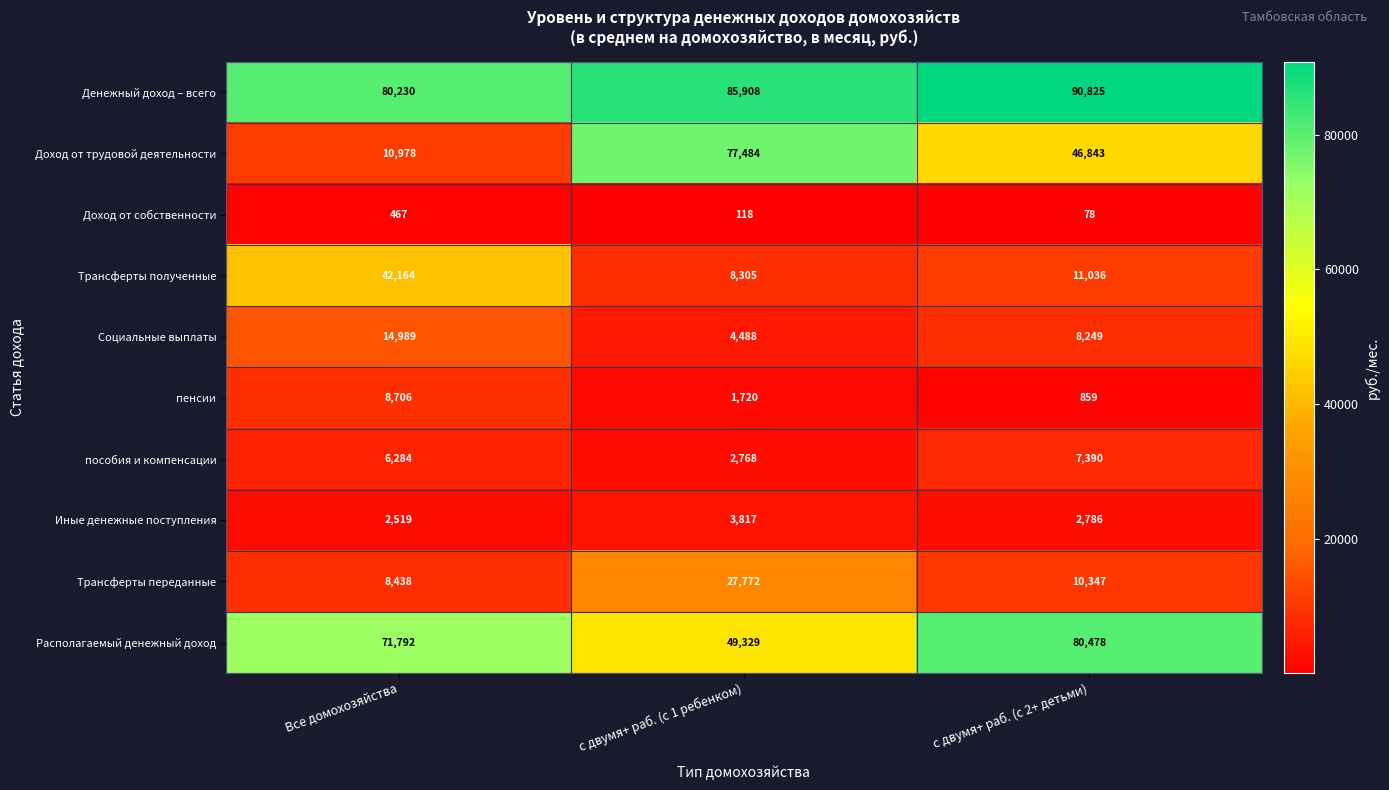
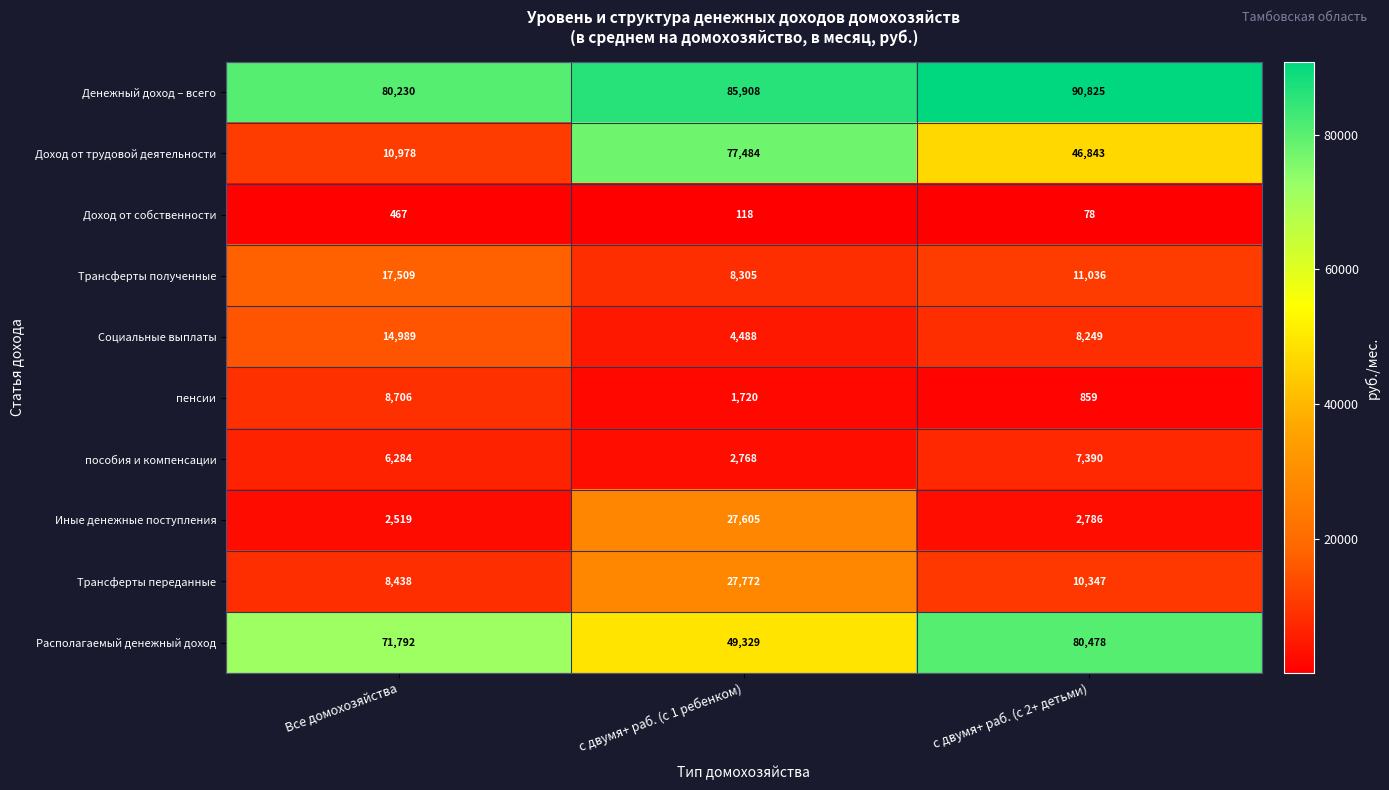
Трансферты полученные, Все домохозяйства: 42,164 -> 17,509
Иные денежные поступления, с двумя+ раб. (с 1 ребенком): 3,817 -> 27,605
